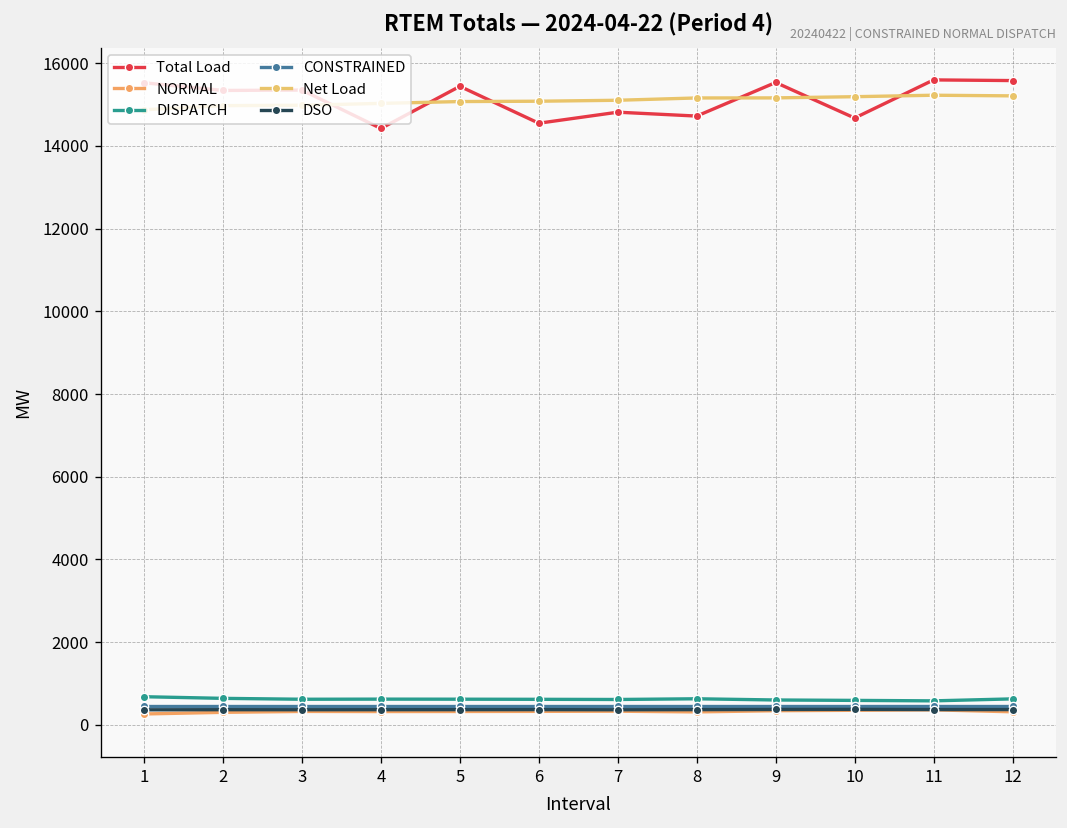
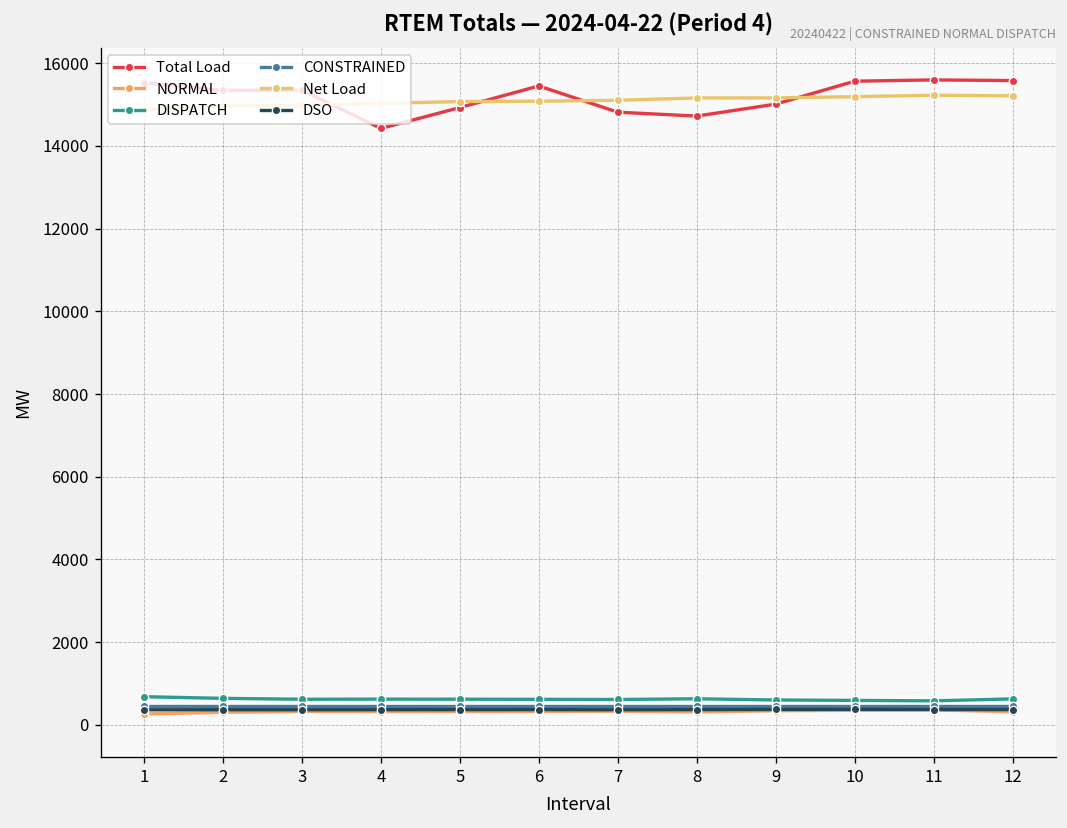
Total Load, 5: 15400 -> 14900
Total Load, 6: 14500 -> 15500
Total Load, 9: 15500 -> 15000
Total Load, 10: 14700 -> 15600
